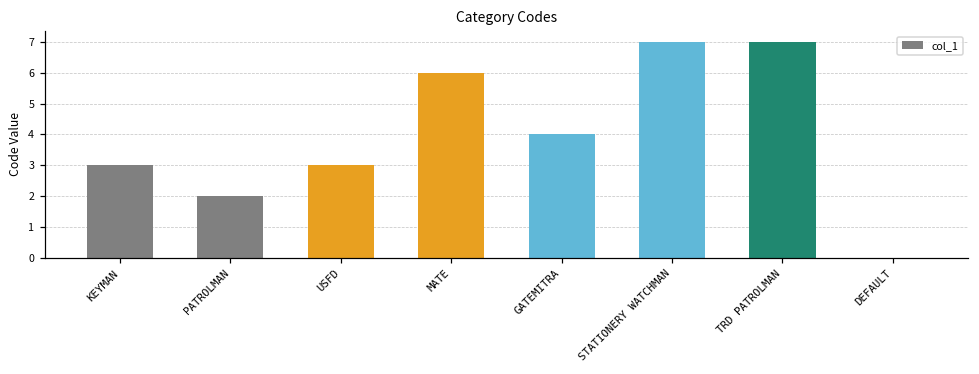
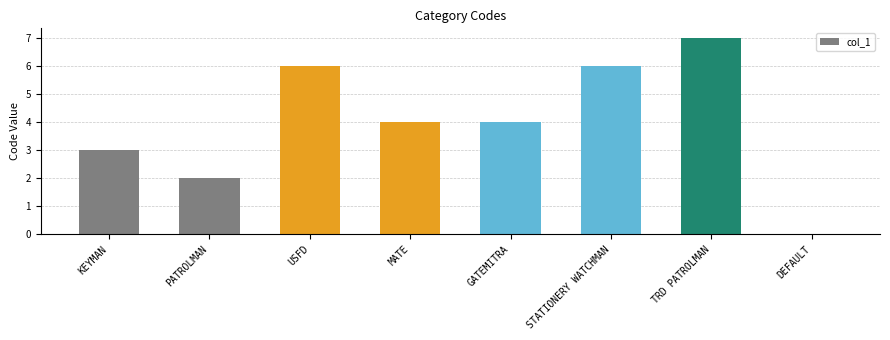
USFD: 3 -> 6
MATE: 6 -> 4
STATIONERY WATCHMAN: 7 -> 6
